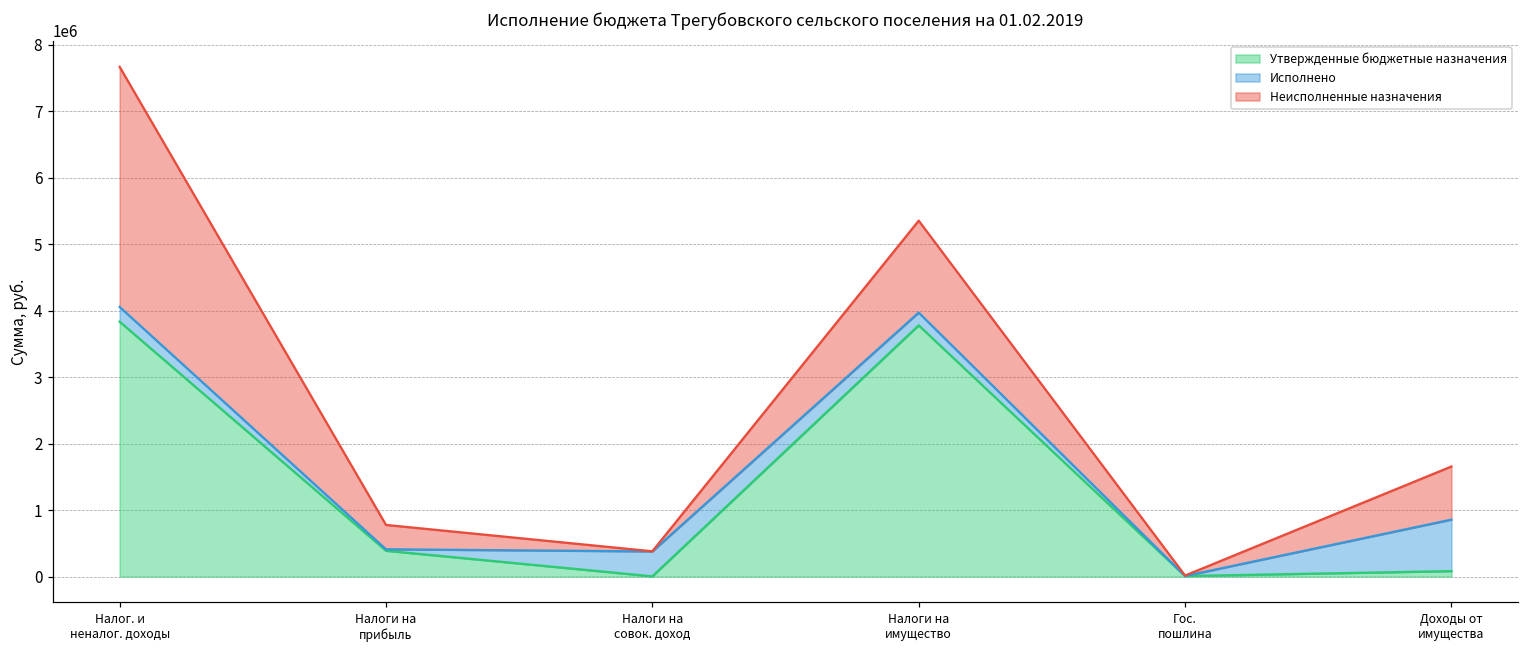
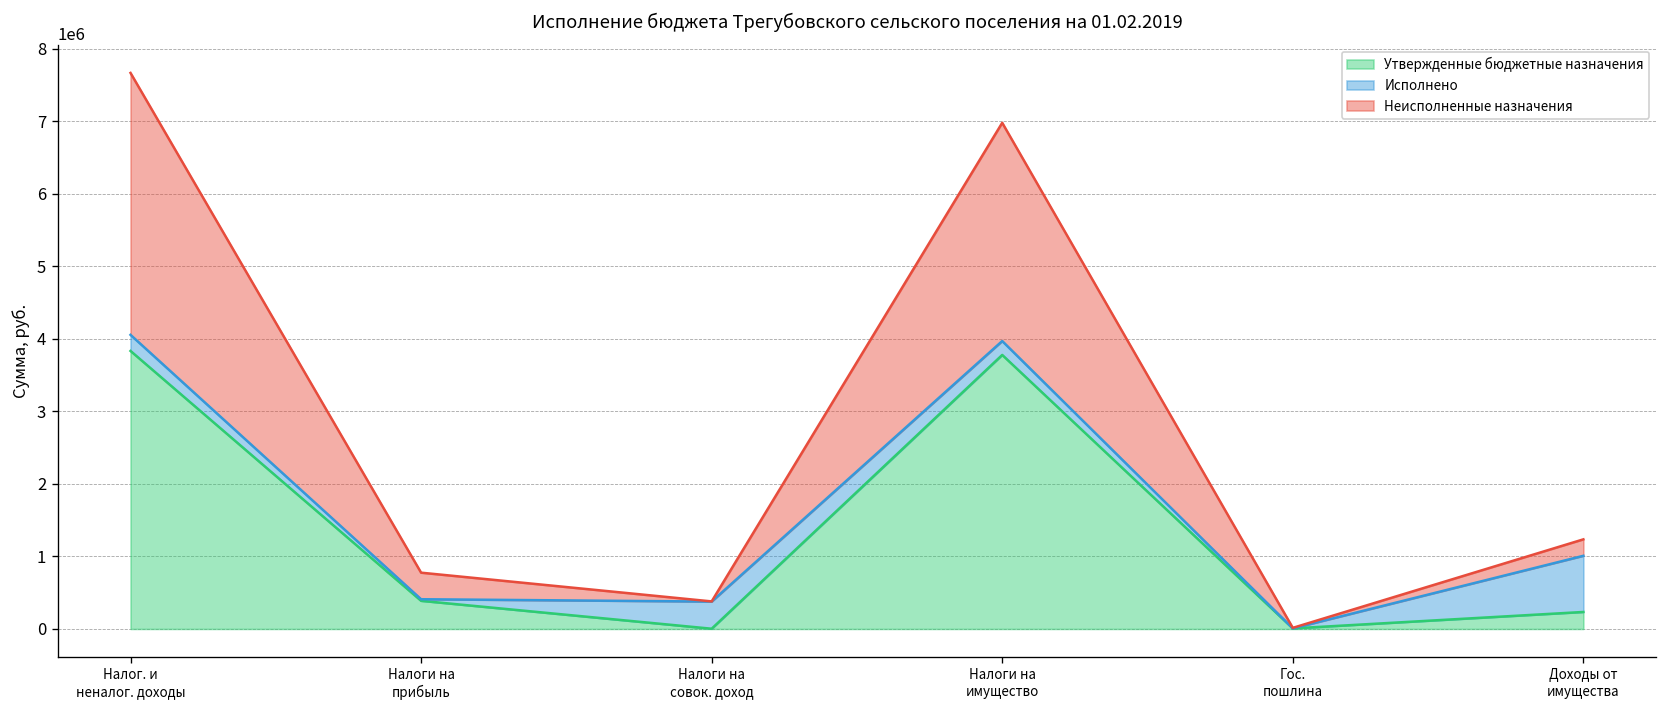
Неисполненные назначения, Налоги на имущество: 1400000 -> 3000000
Утвержденные бюджетные назначения, Доходы от имущества: 100000 -> 200000
Неисполненные назначения, Доходы от имущества: 800000 -> 200000
